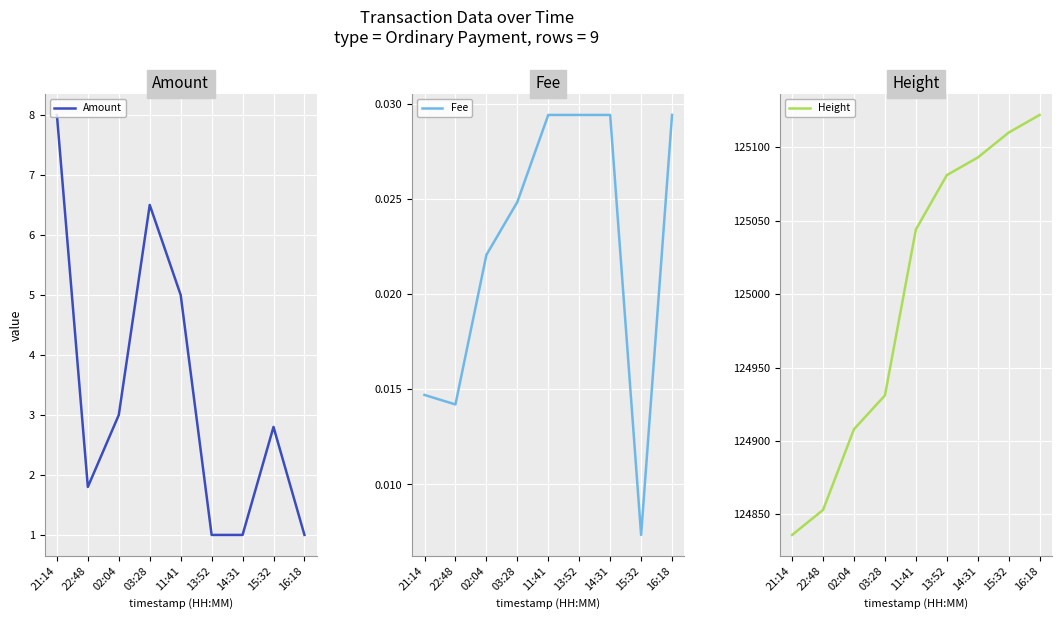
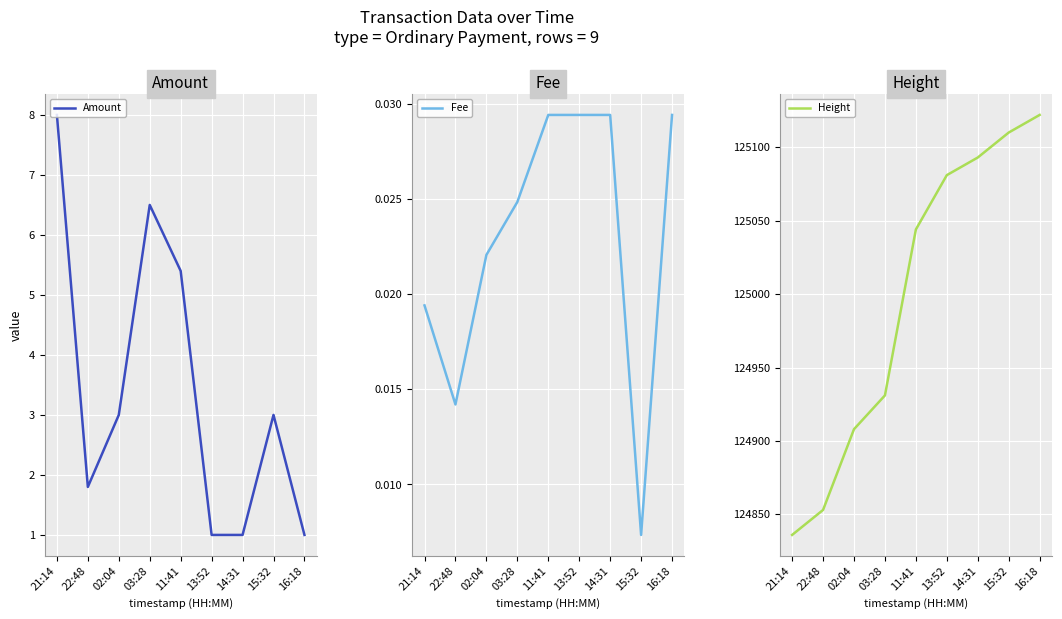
Amount, 11:41: 5.0 -> 5.4
Amount, 15:32: 2.8 -> 3.0
Fee, 21:14: 0.0147 -> 0.0194
